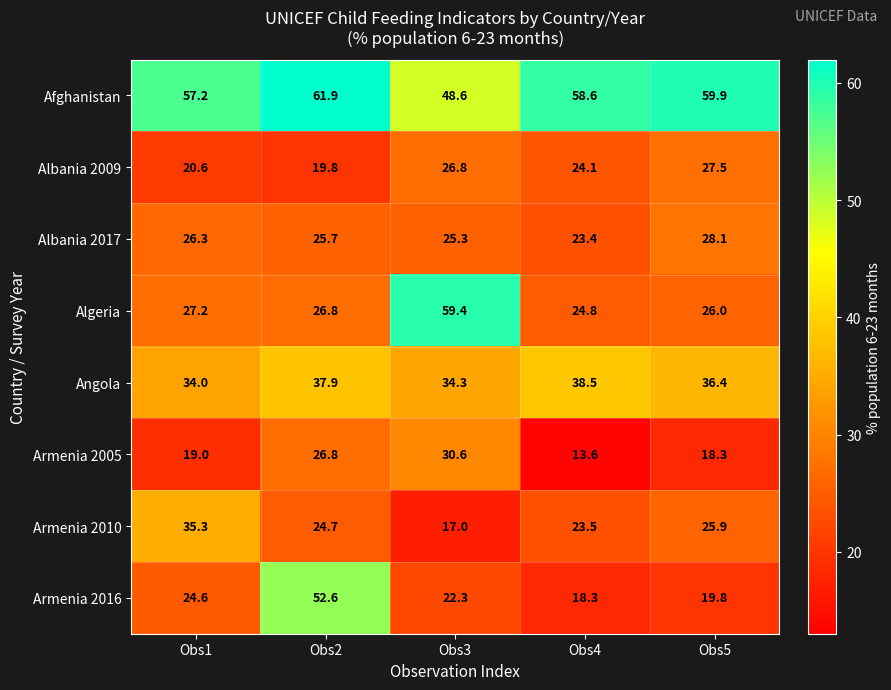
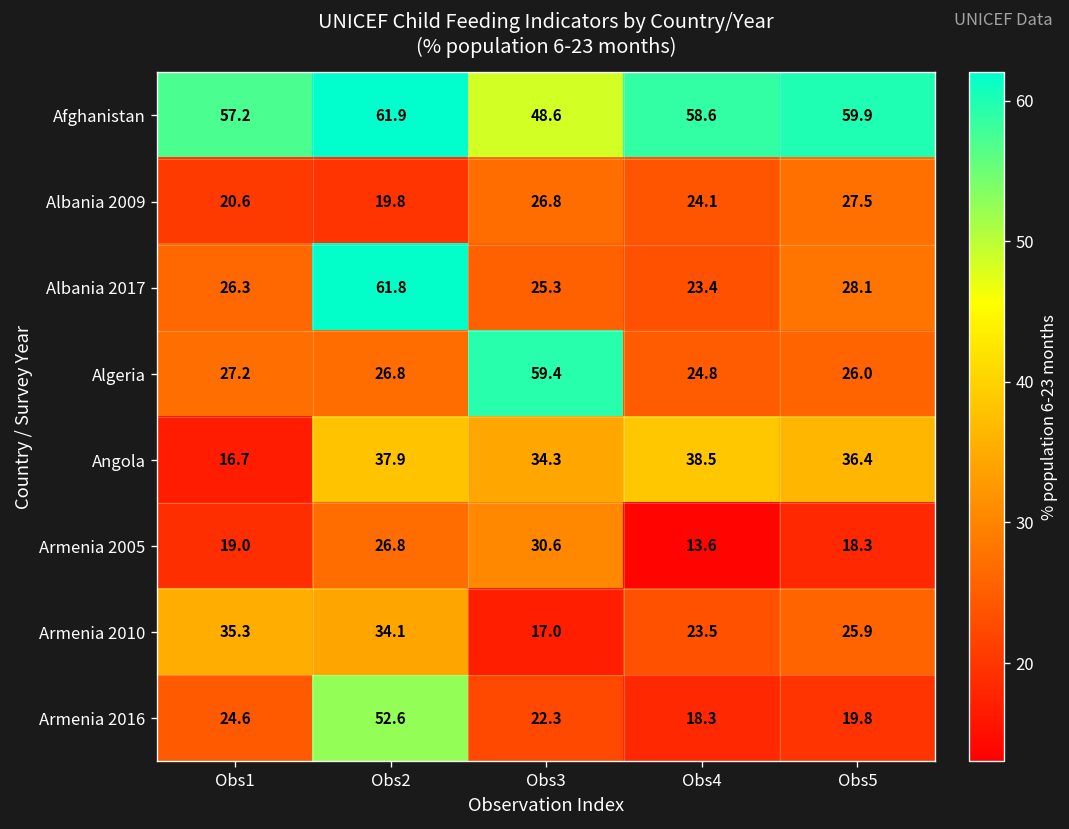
Albania 2017, Obs2: 25.7 -> 61.8
Angola, Obs1: 34.0 -> 16.7
Armenia 2010, Obs2: 24.7 -> 34.1
